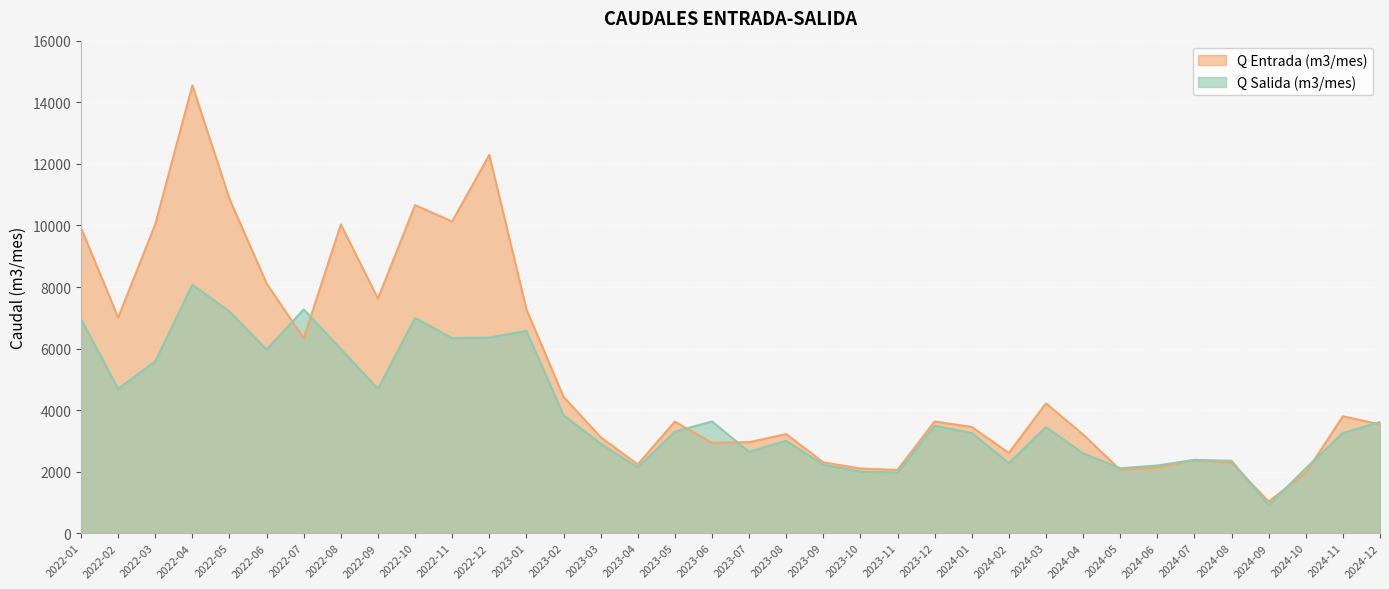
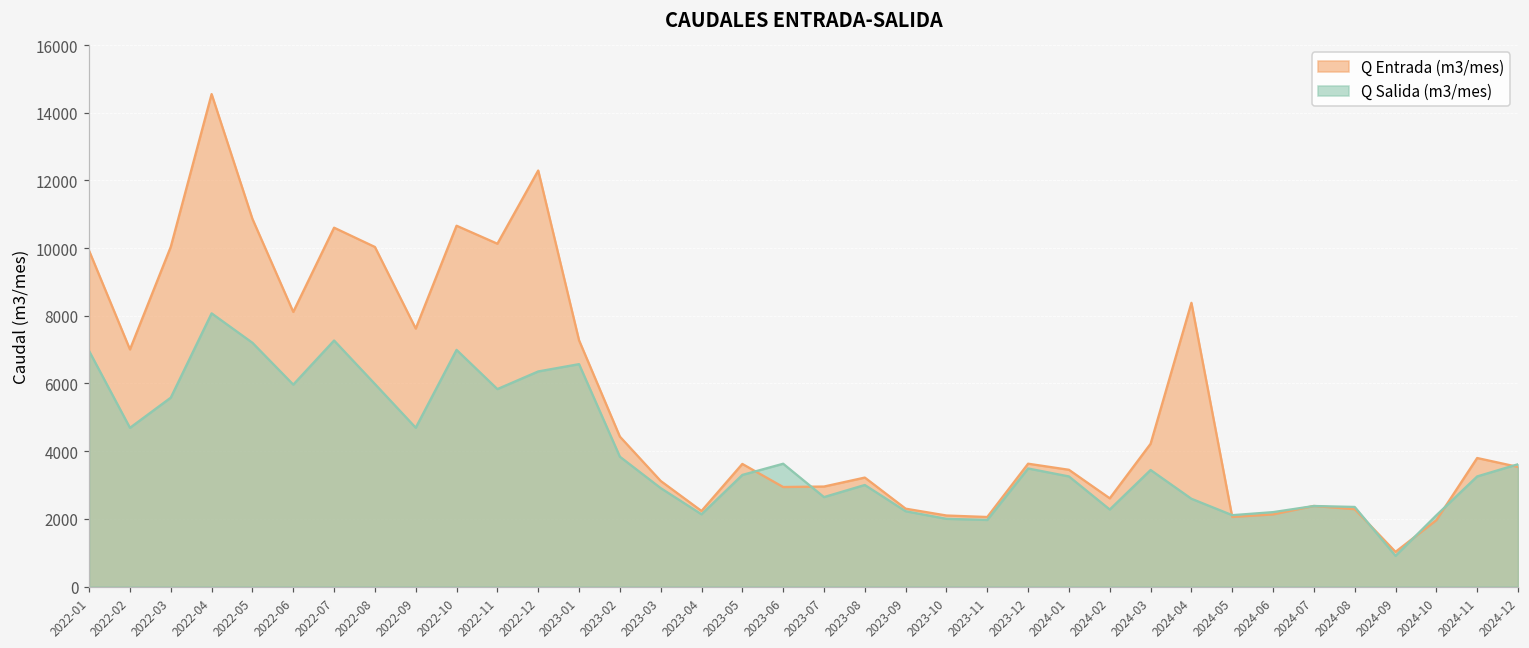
Q Entrada (m3/mes), 2022-07: 6300 -> 10600
Q Salida (m3/mes), 2022-11: 6300 -> 5800
Q Entrada (m3/mes), 2024-04: 3200 -> 8400
